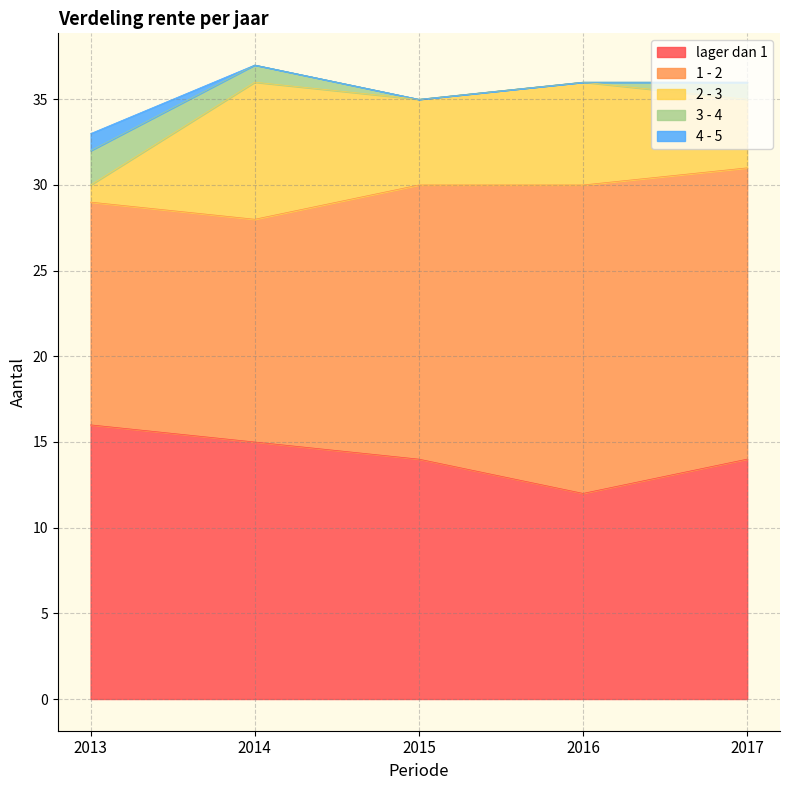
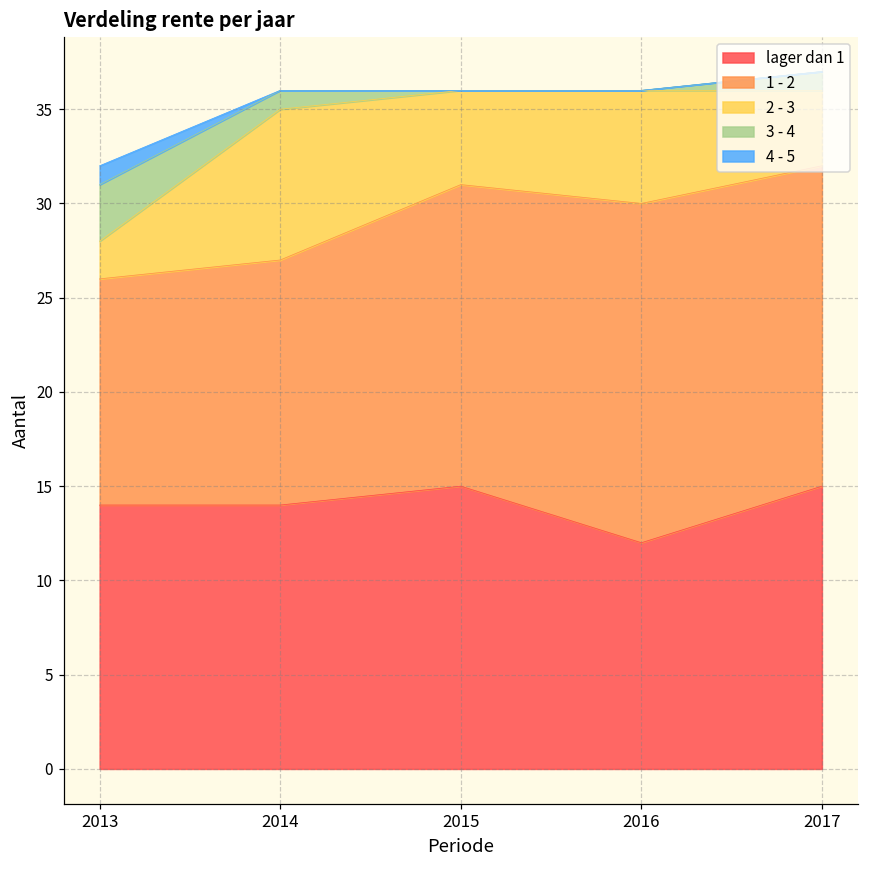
lager dan 1, 2013: 16 -> 14
1 - 2, 2013: 13 -> 12
2 - 3, 2013: 1 -> 2
3 - 4, 2013: 2 -> 3
lager dan 1, 2014: 15 -> 14
lager dan 1, 2015: 14 -> 15
lager dan 1, 2017: 14 -> 15
